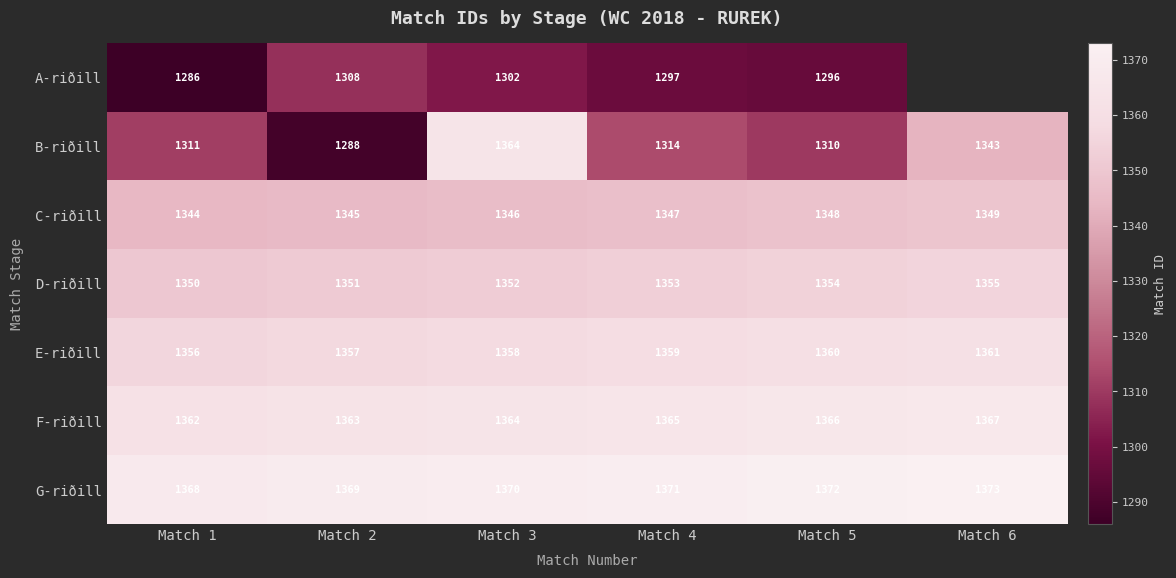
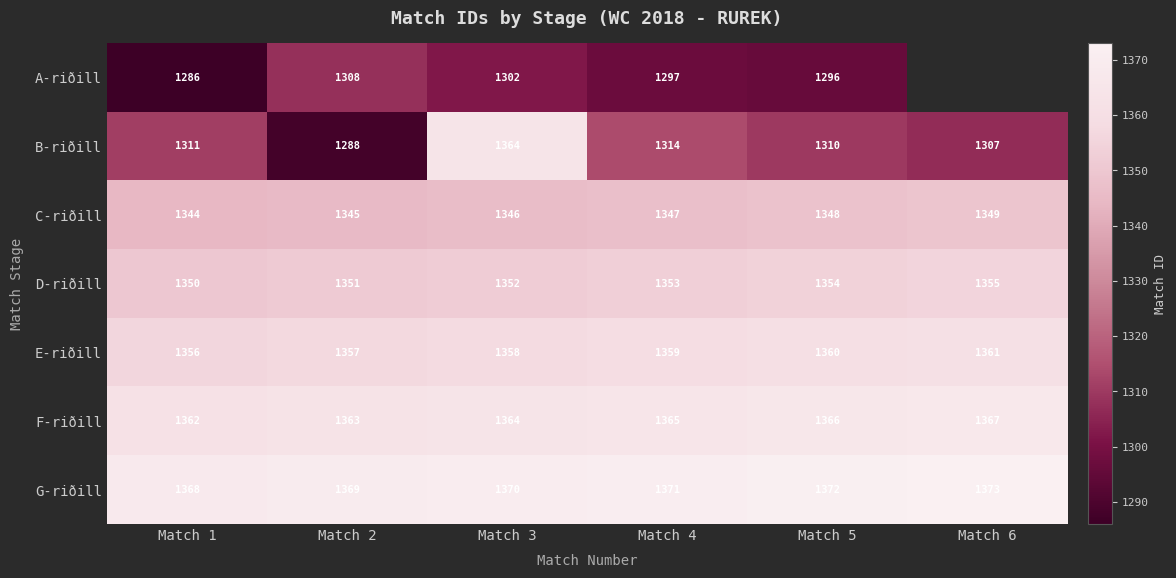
B-riðill, Match 6: 1343 -> 1307
